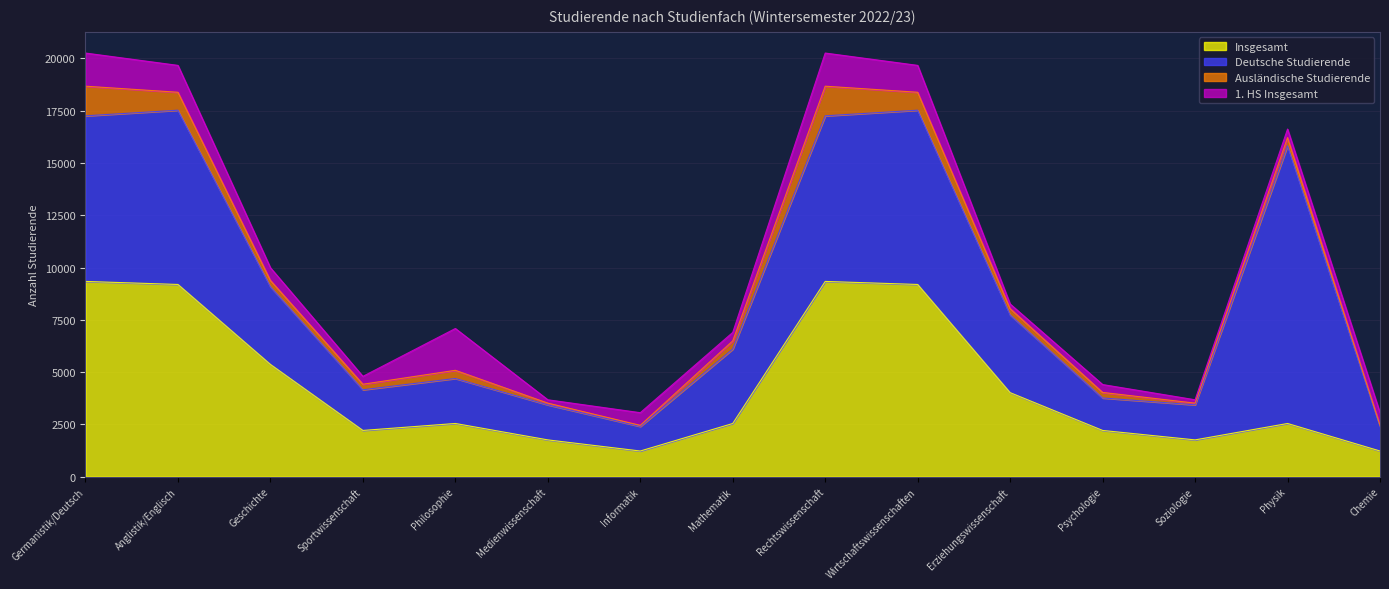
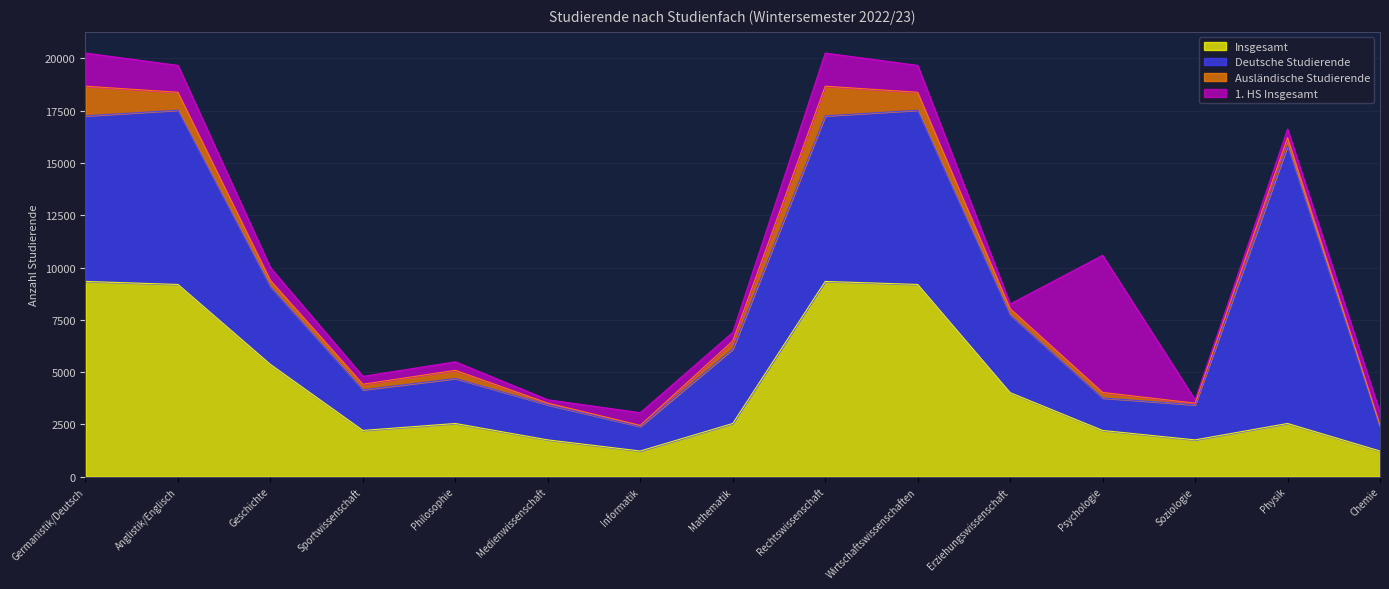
1. HS Insgesamt, Philosophie: 2000 -> 400
1. HS Insgesamt, Psychologie: 400 -> 6600
